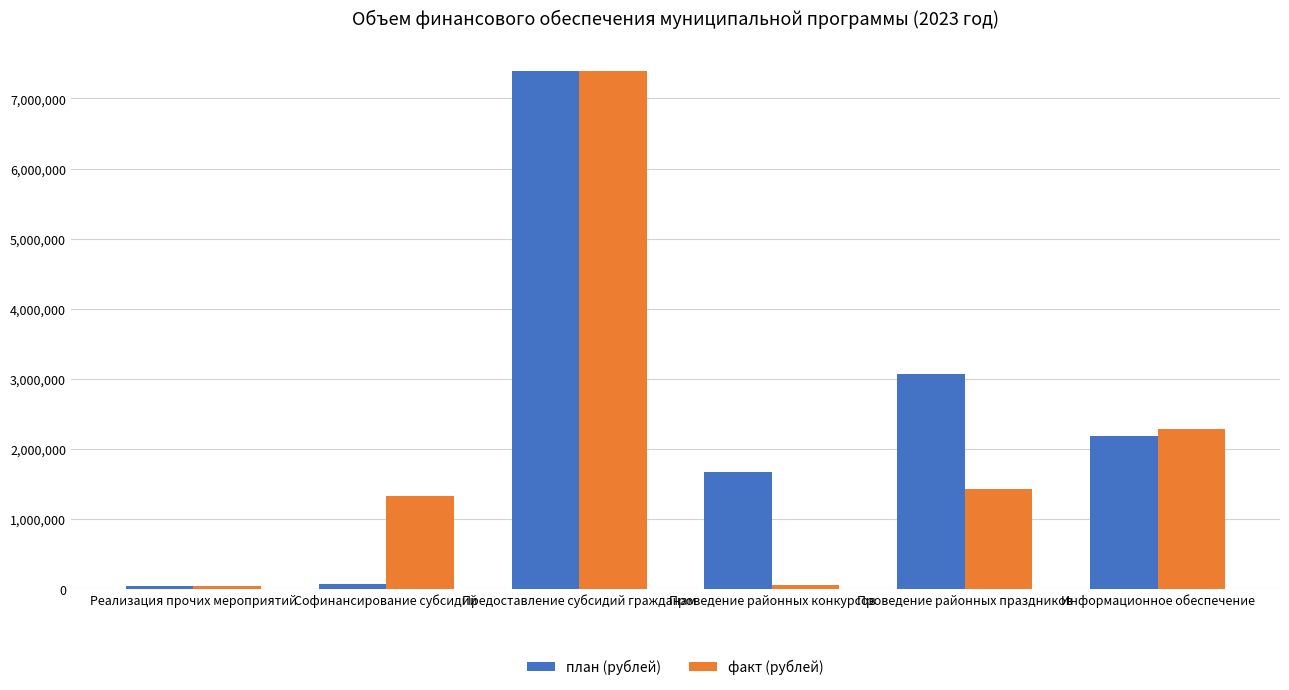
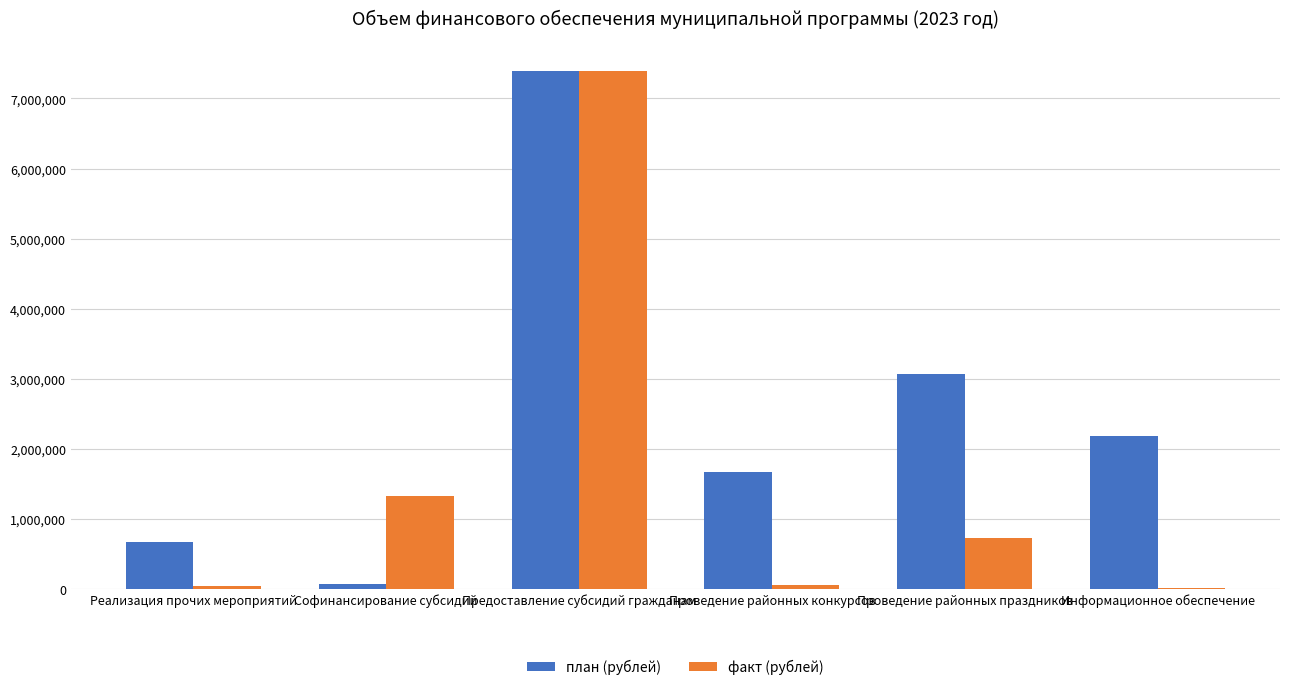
план (рублей), Реализация прочих мероприятий: 100,000 -> 700,000
факт (рублей), Проведение районных праздников: 1,400,000 -> 700,000
факт (рублей), Информационное обеспечение: 2,300,000 -> 0
